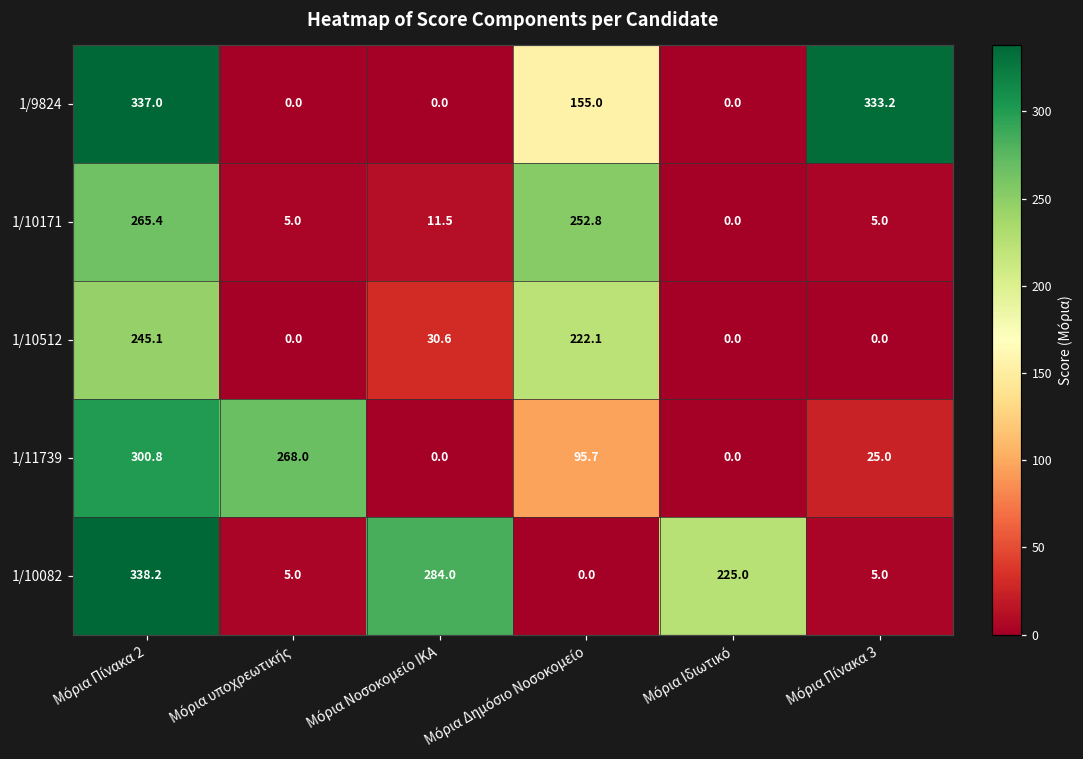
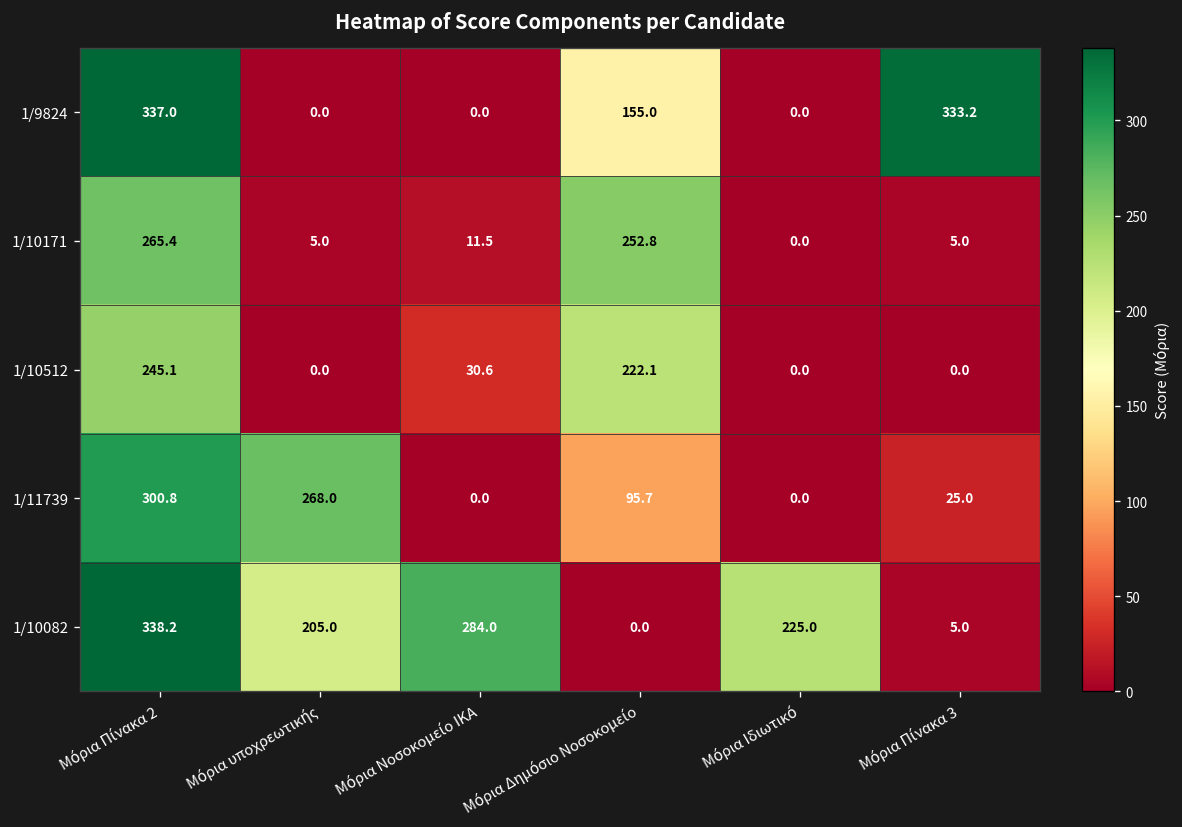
1/10082, Μόρια υποχρεωτικής: 5.0 -> 205.0
